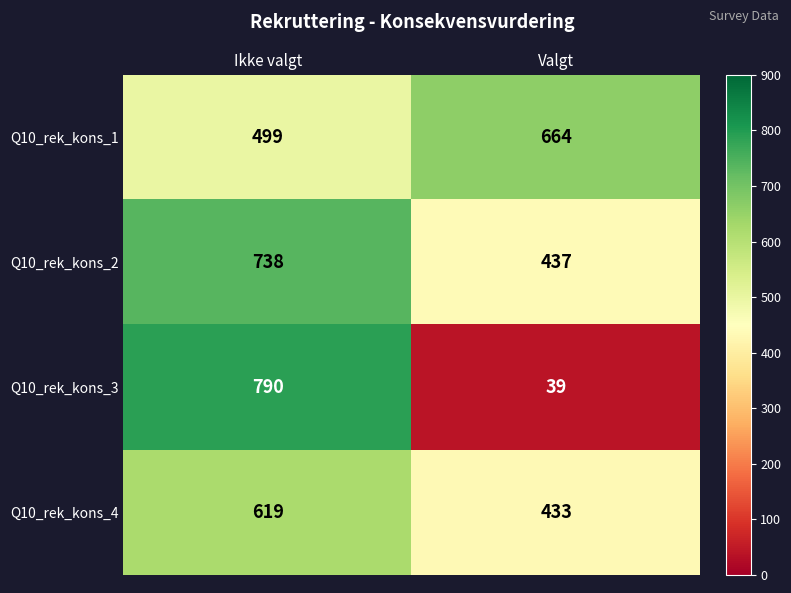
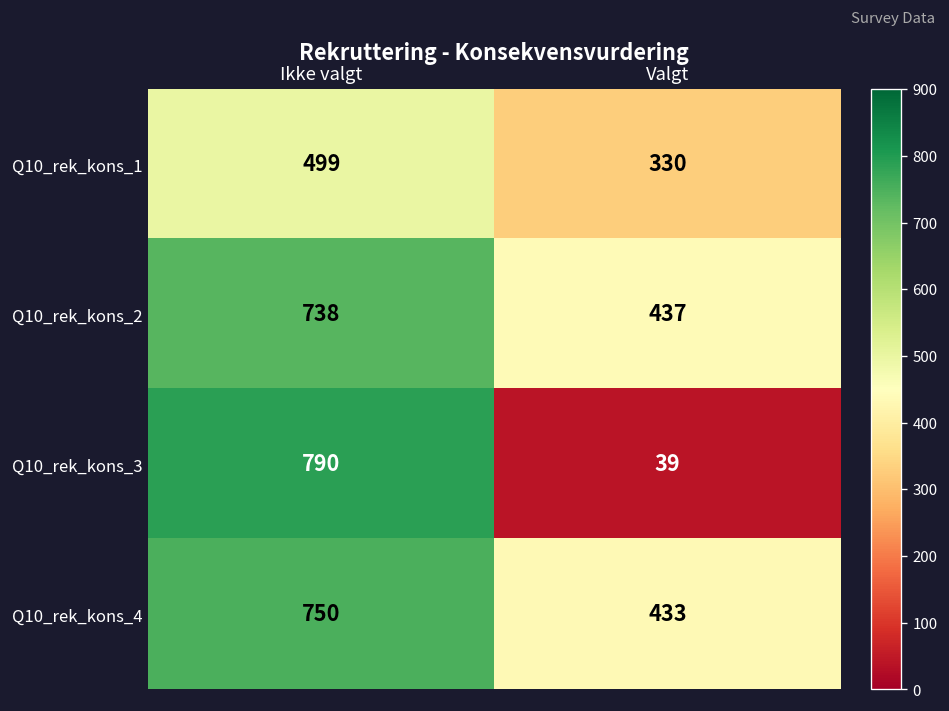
Q10_rek_kons_1, Valgt: 664 -> 330
Q10_rek_kons_4, Ikke valgt: 619 -> 750
